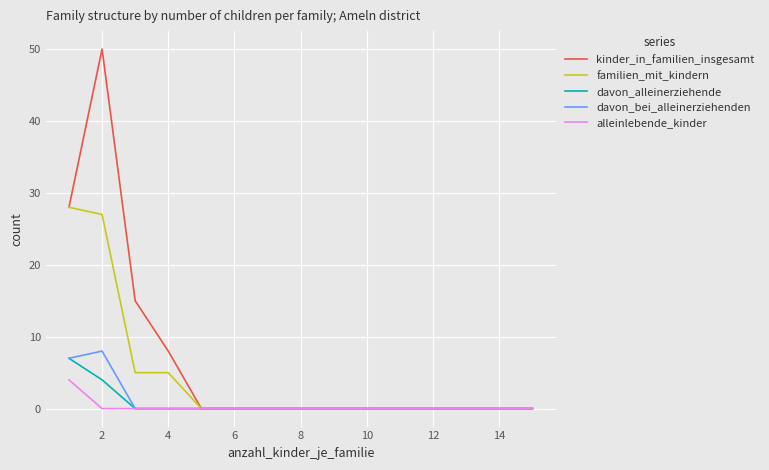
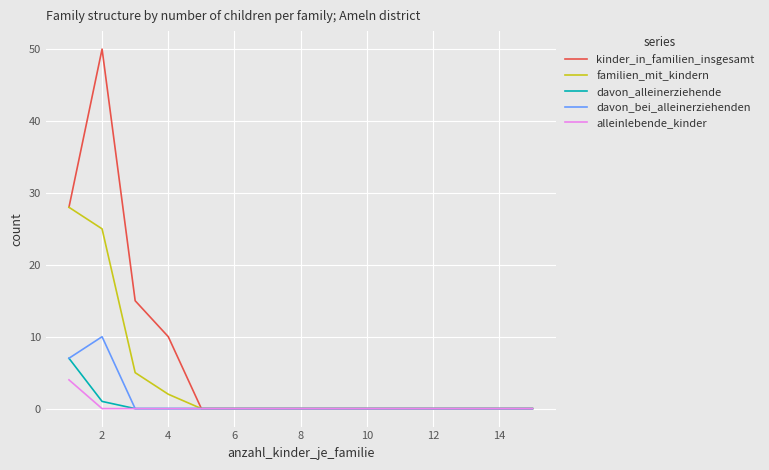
familien_mit_kindern, 2: 27 -> 25
davon_alleinerziehende, 2: 4 -> 1
davon_bei_alleinerziehenden, 2: 8 -> 10
kinder_in_familien_insgesamt, 4: 8 -> 10
familien_mit_kindern, 4: 5 -> 2
